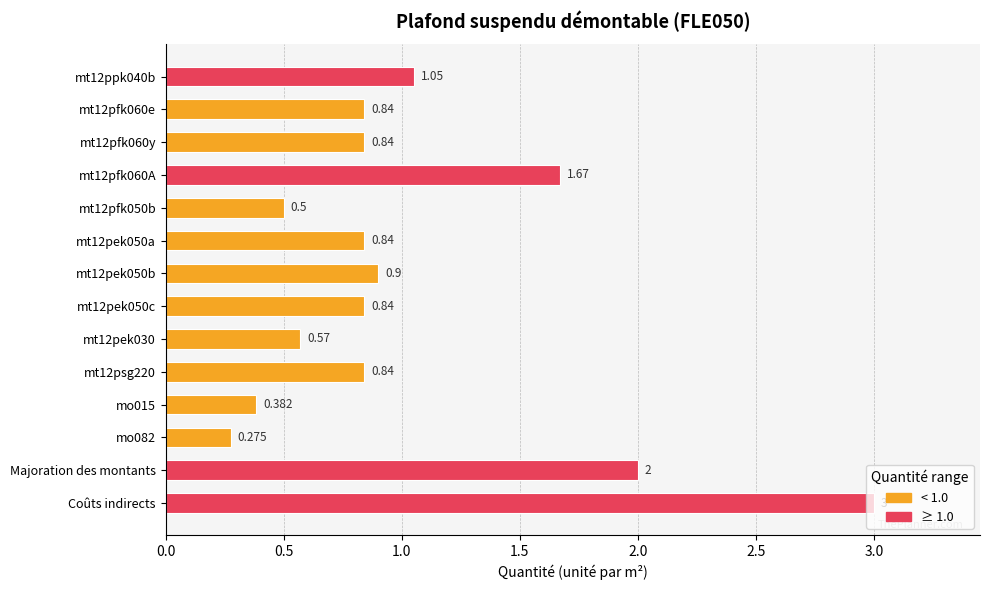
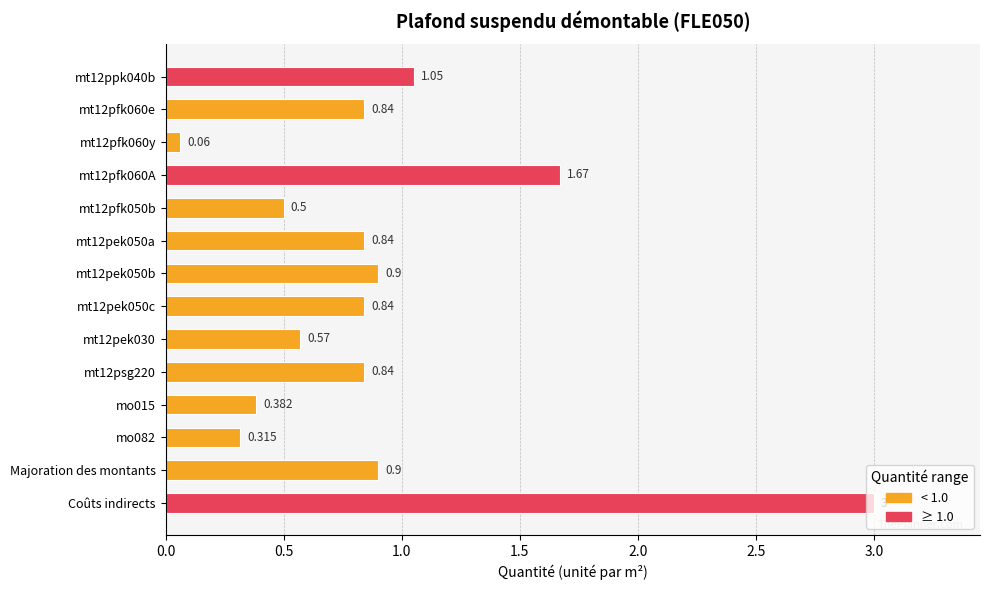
mt12pfk060y: 0.84 -> 0.06
mo082: 0.275 -> 0.315
Majoration des montants: 2 -> 0.9
